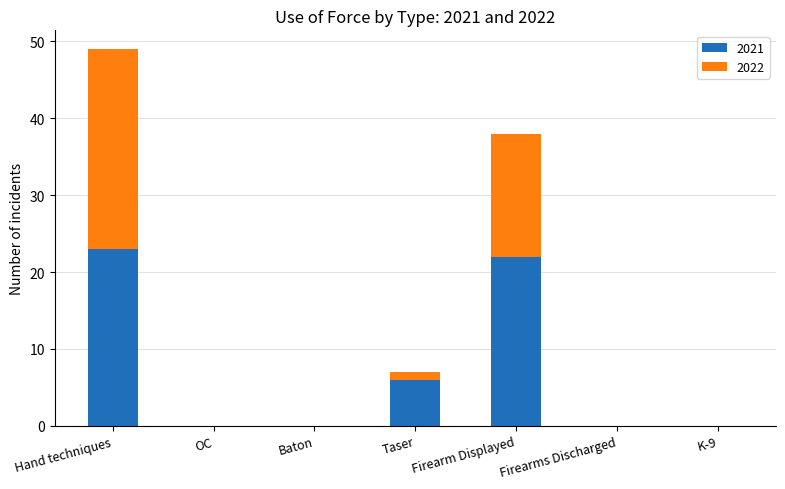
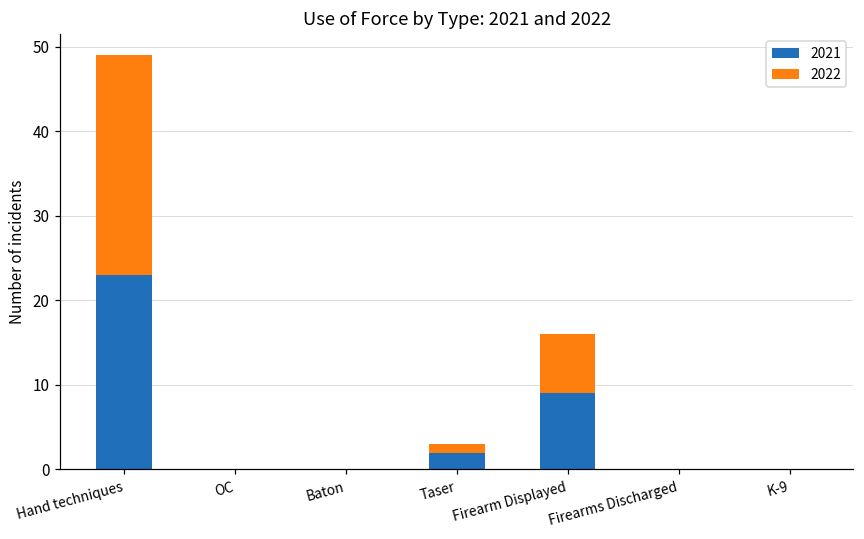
2021, Taser: 6 -> 2
2021, Firearm Displayed: 22 -> 9
2022, Firearm Displayed: 16 -> 7
